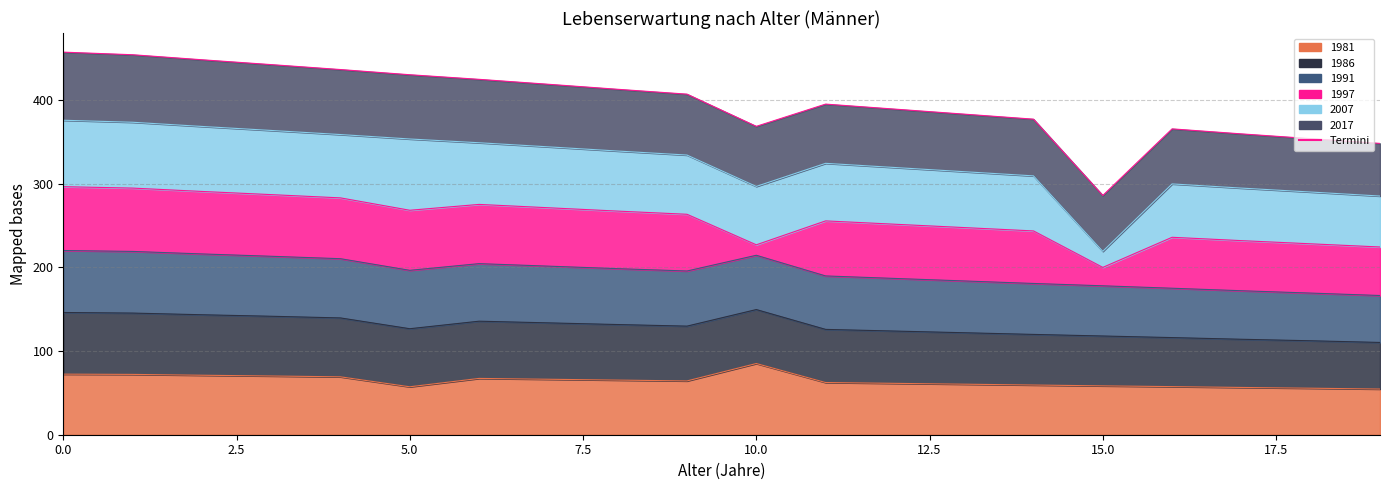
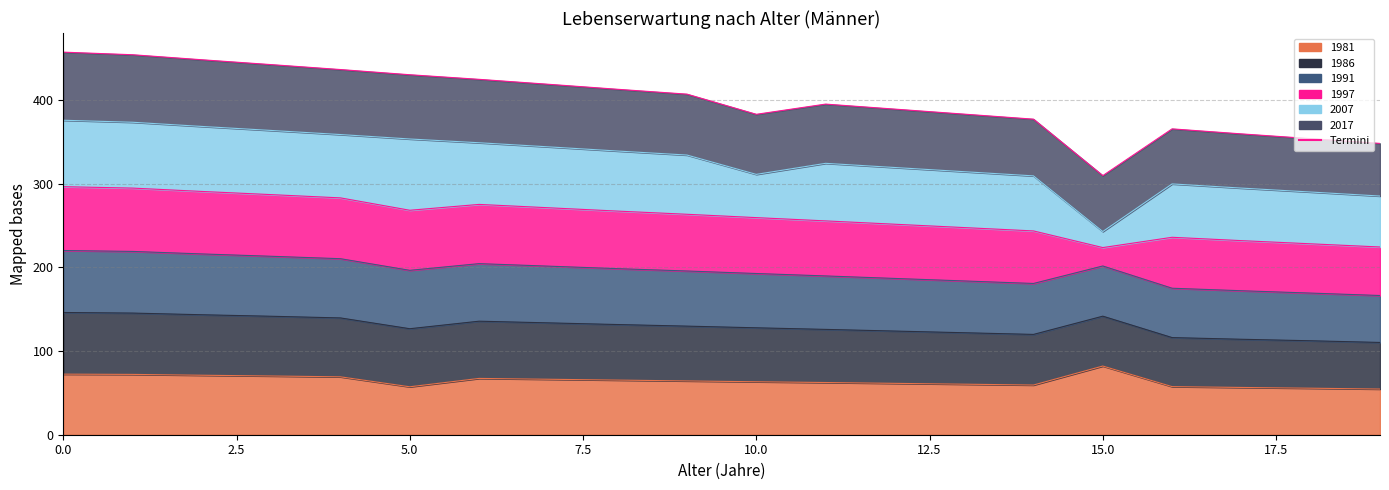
1981, 10.0: 90 -> 60
1997, 10.0: 10 -> 70
2007, 10.0: 70 -> 50
1981, 15.0: 60 -> 80
